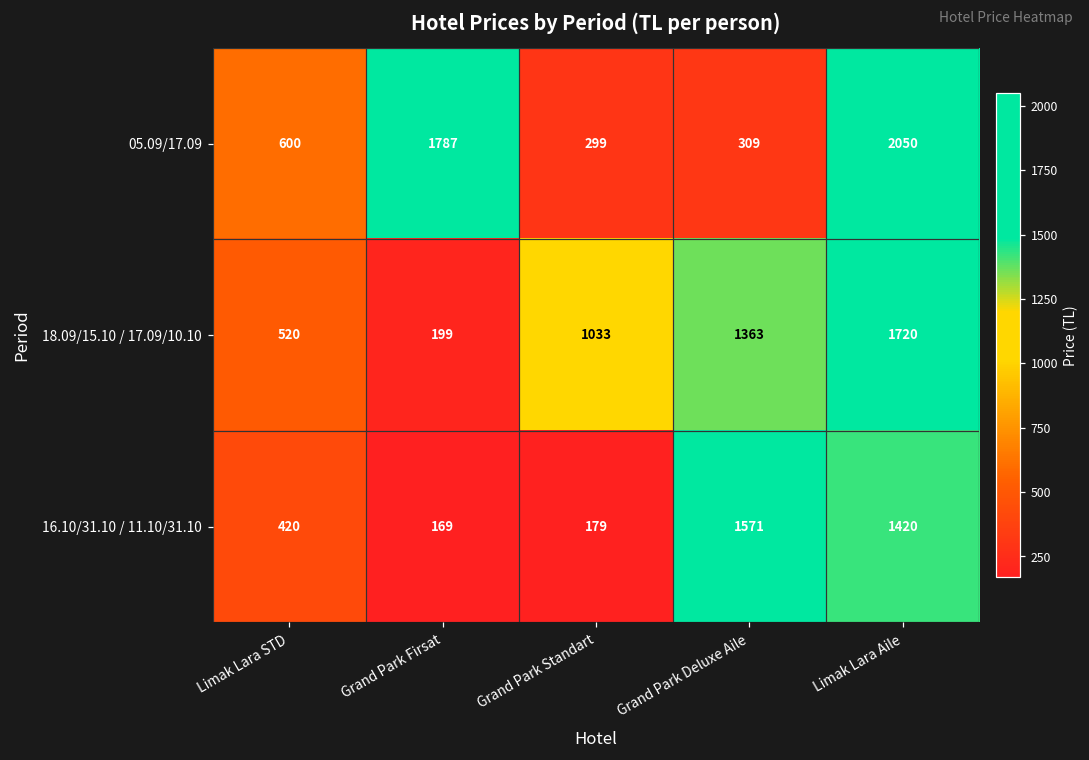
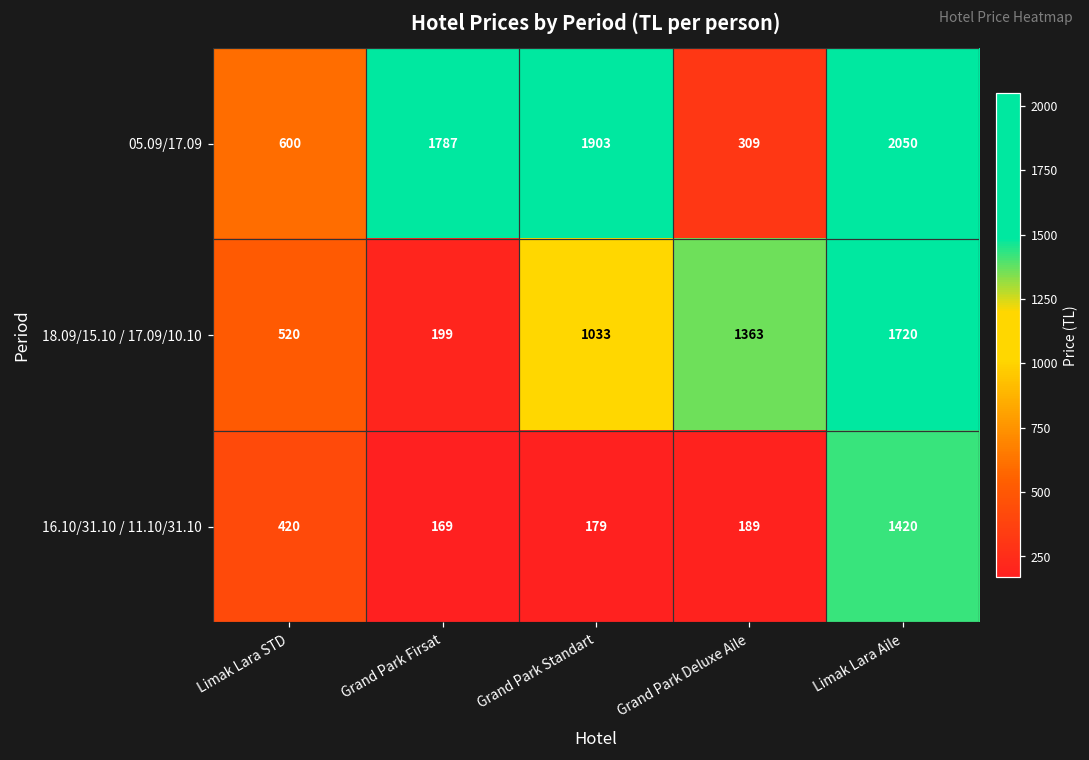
05.09/17.09, Grand Park Standart: 299 -> 1903
16.10/31.10 / 11.10/31.10, Grand Park Deluxe Aile: 1571 -> 189
